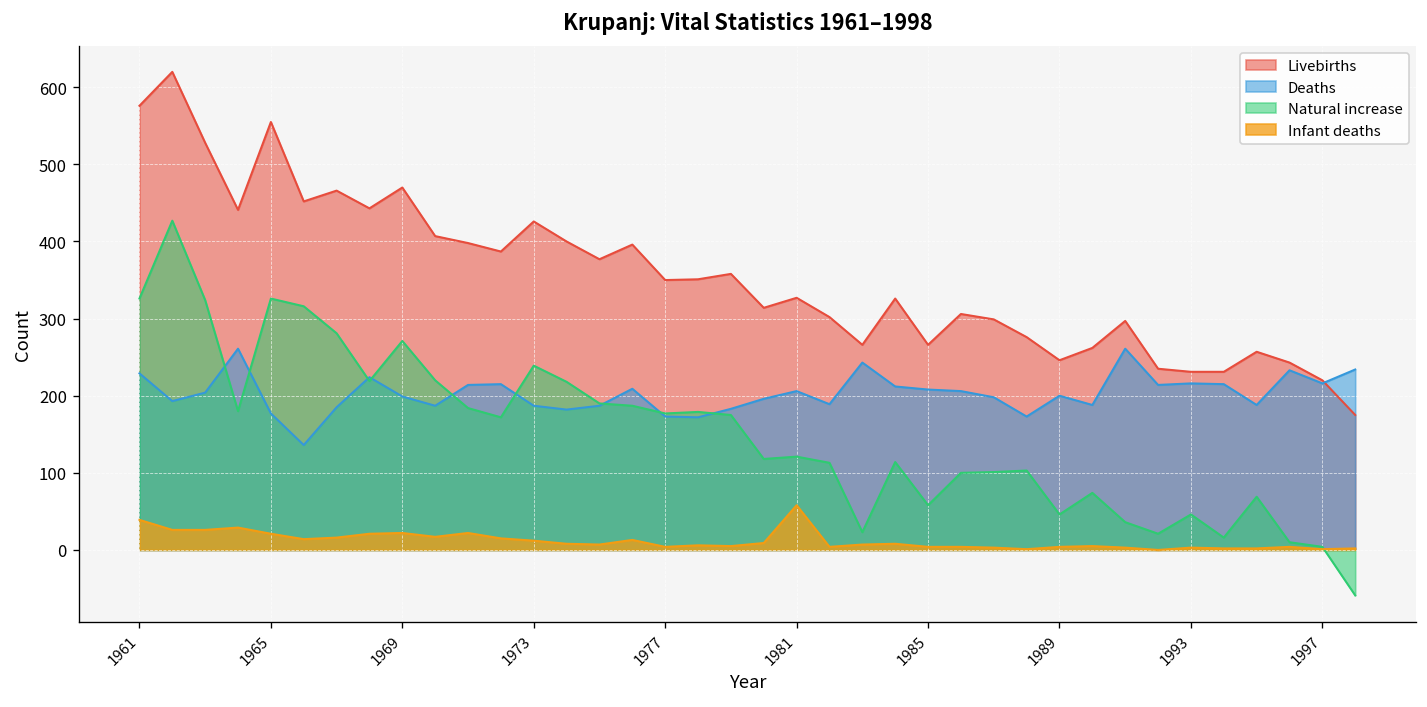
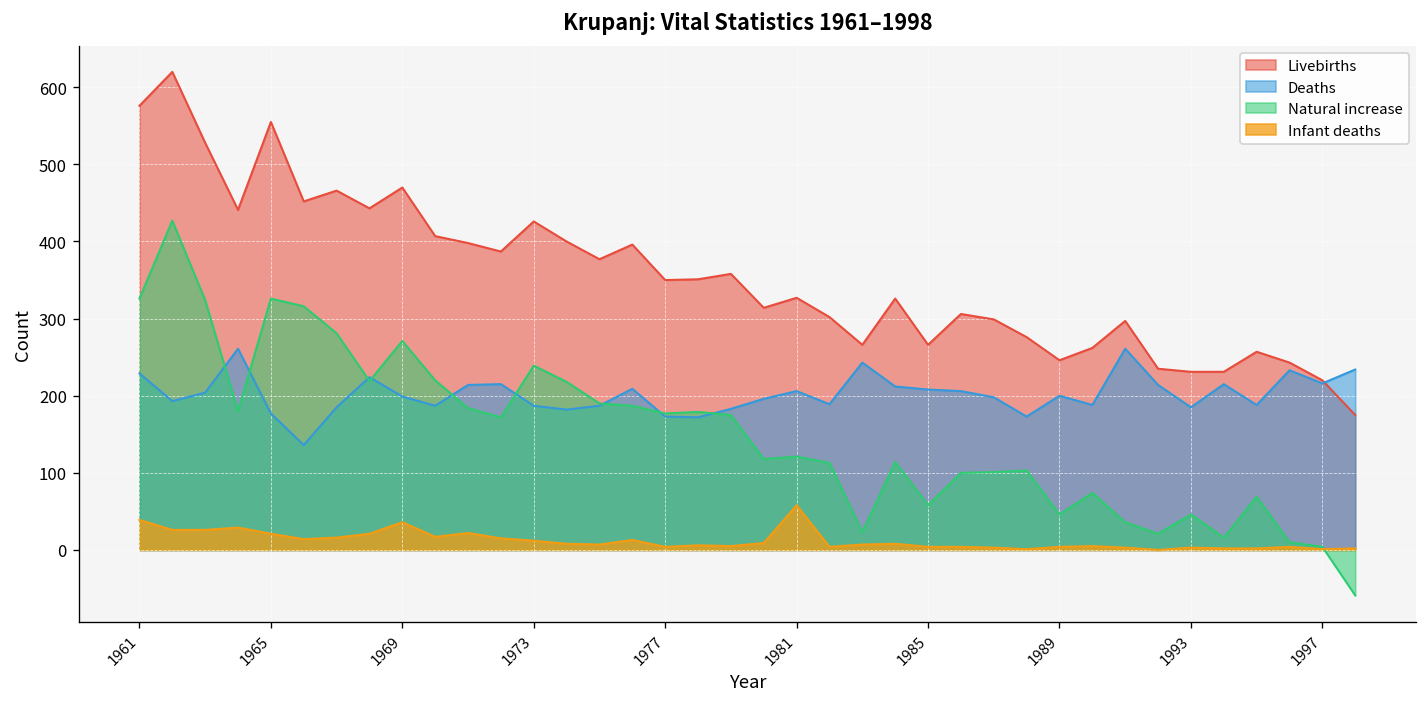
Infant deaths, 1969: 20 -> 40
Deaths, 1993: 220 -> 190
